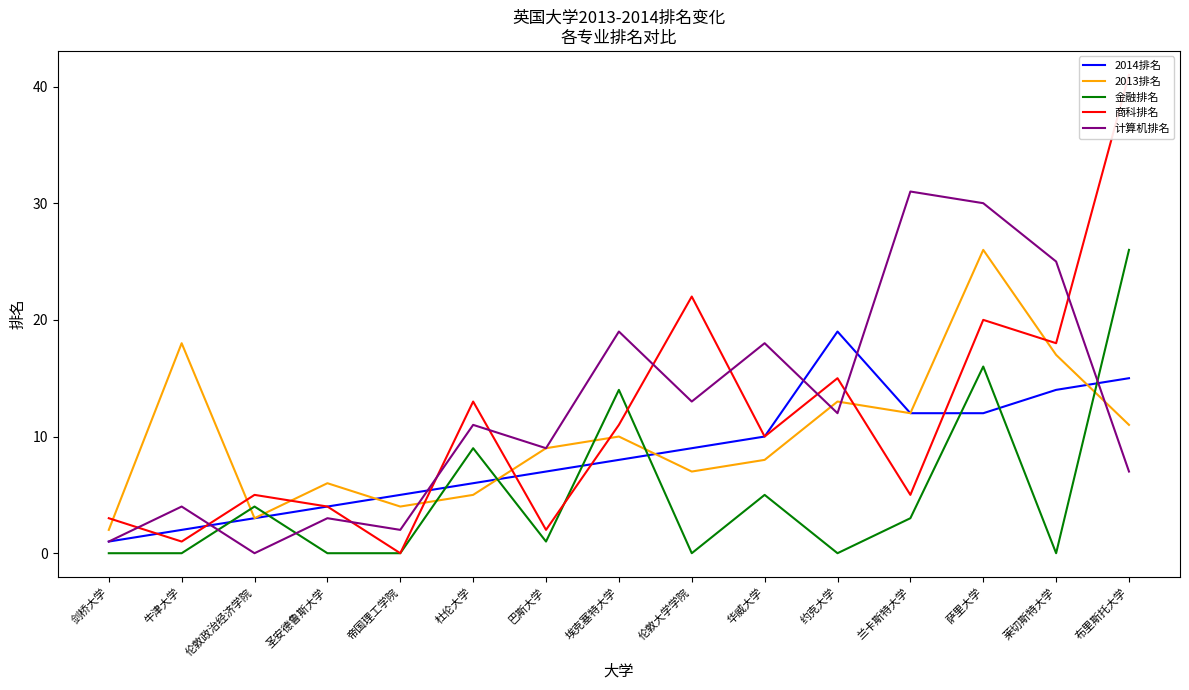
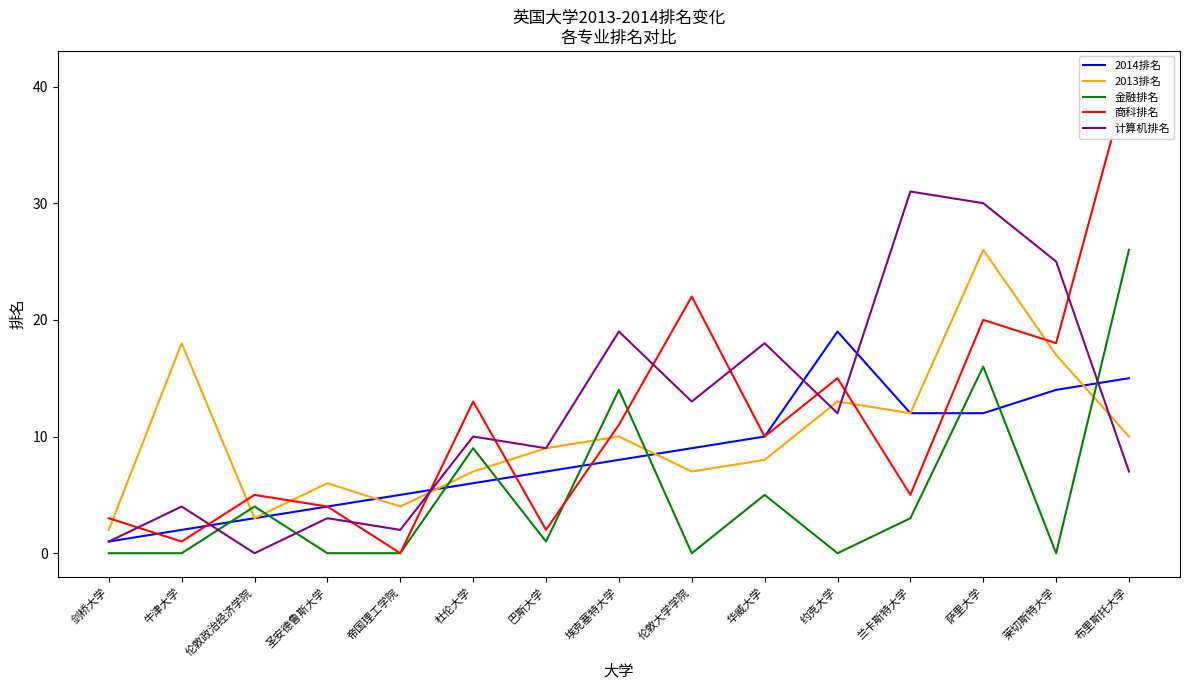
2013排名, 杜伦大学: 5 -> 7
计算机排名, 杜伦大学: 11 -> 10
2013排名, 布里斯托大学: 11 -> 10
